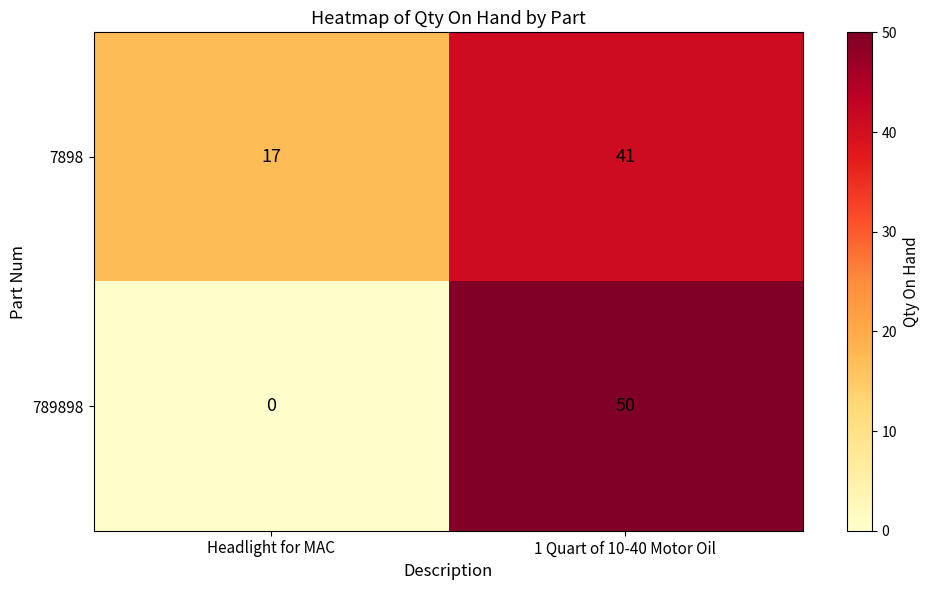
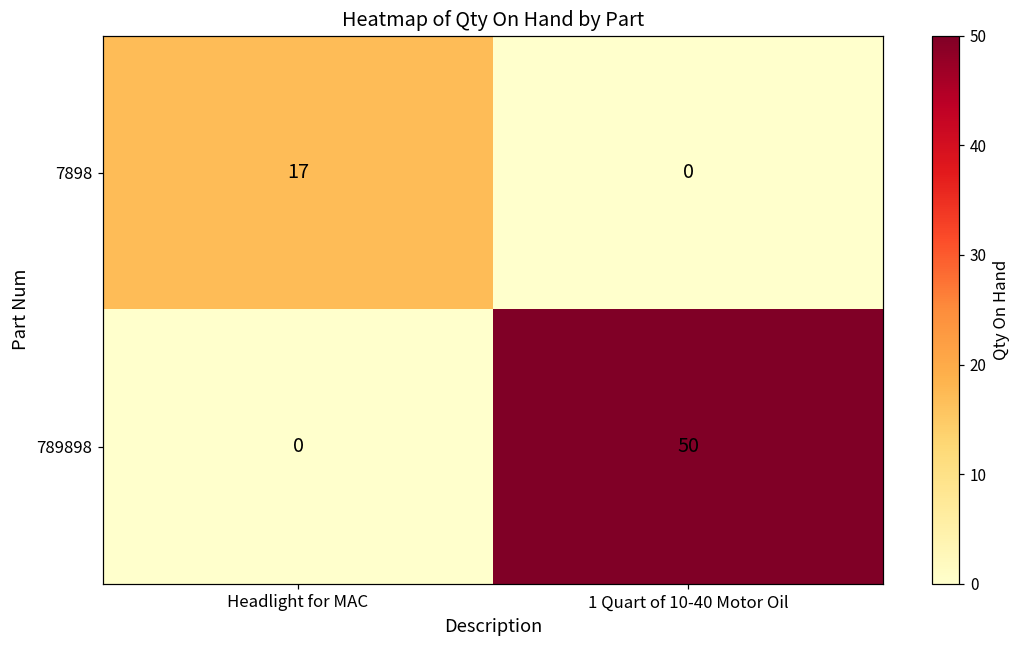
7898, 1 Quart of 10-40 Motor Oil: 41 -> 0
